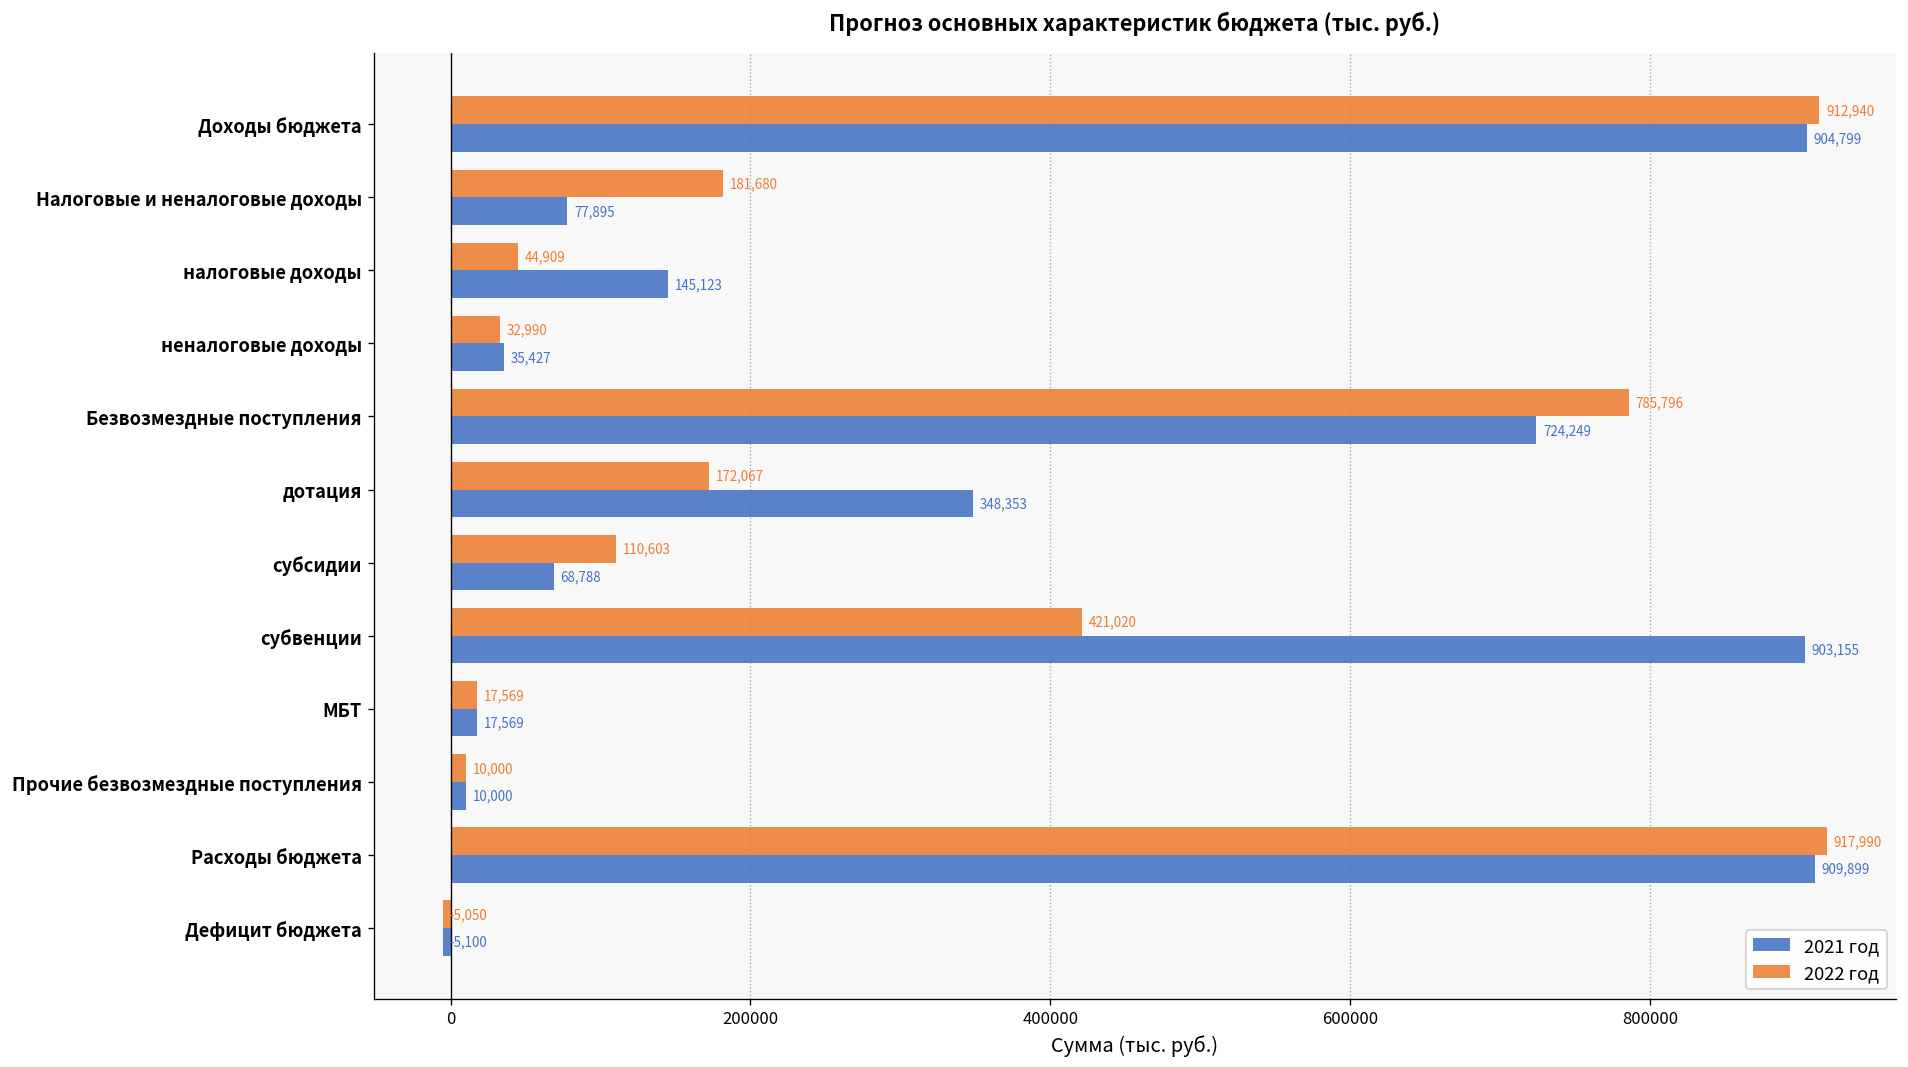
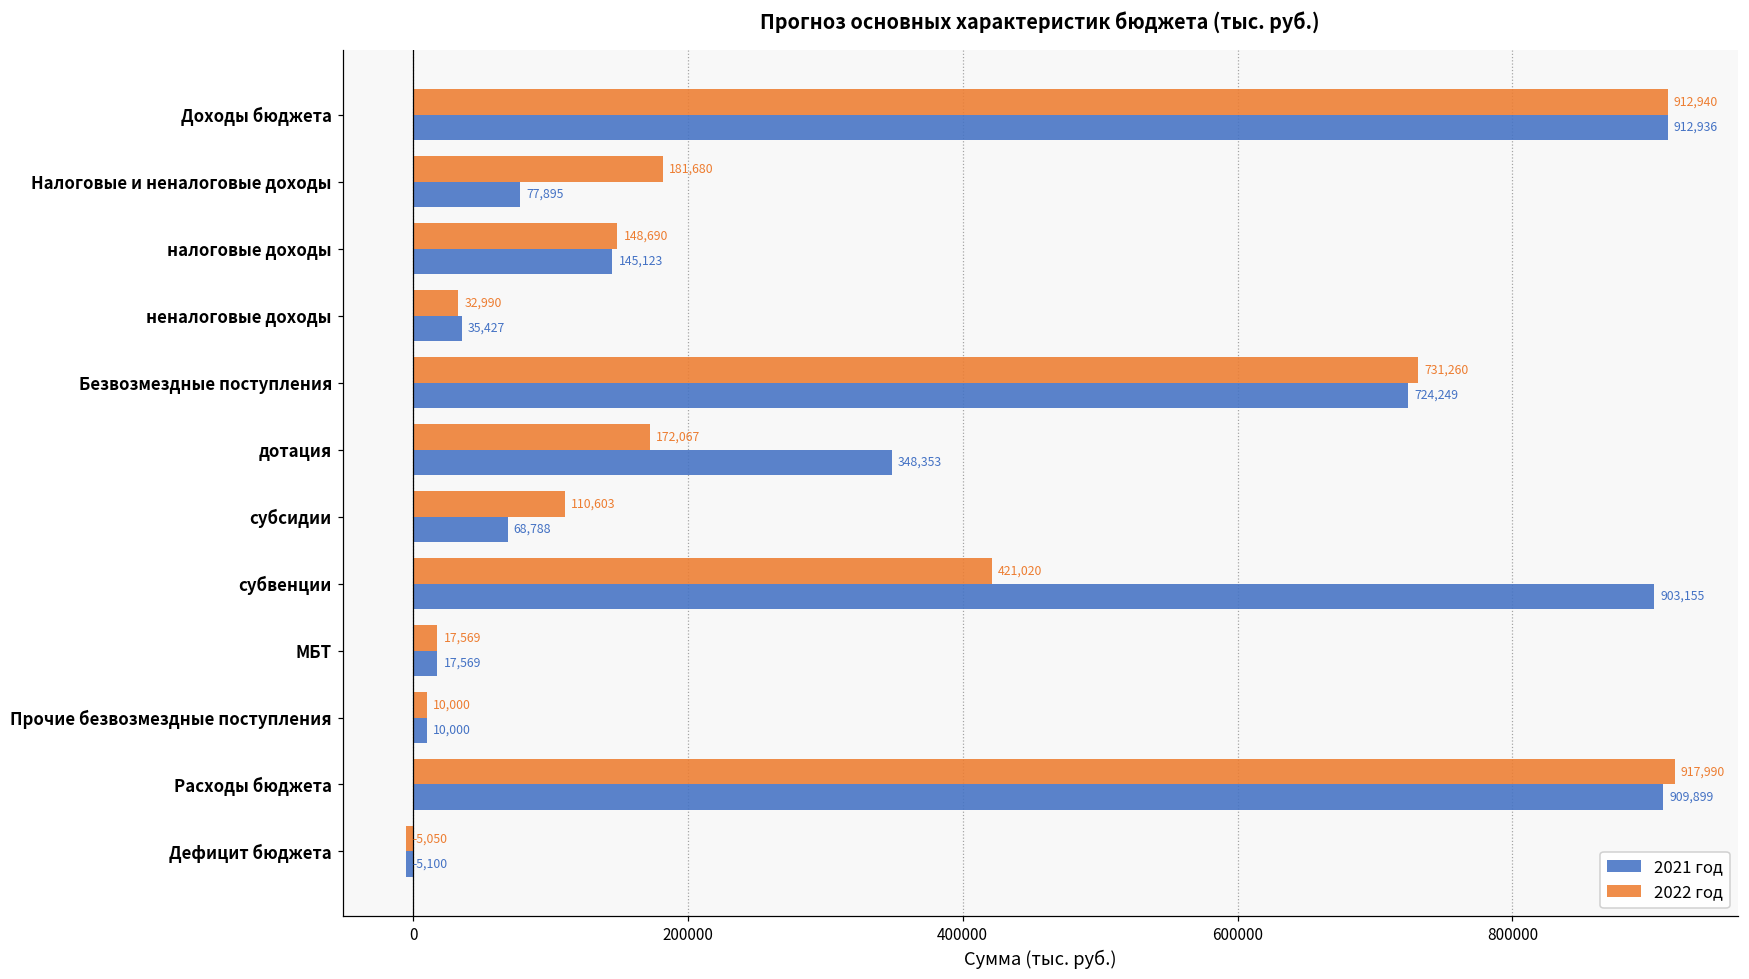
2021 год, Доходы бюджета: 904,799 -> 912,936
2022 год, налоговые доходы: 44,909 -> 148,690
2022 год, Безвозмездные поступления: 785,796 -> 731,260
